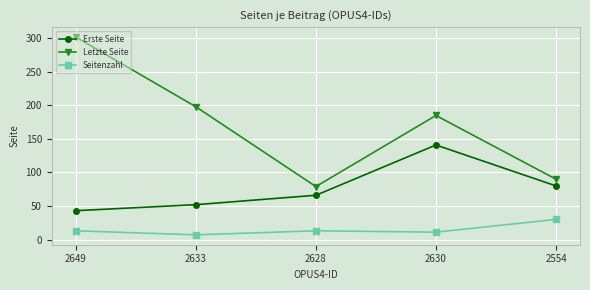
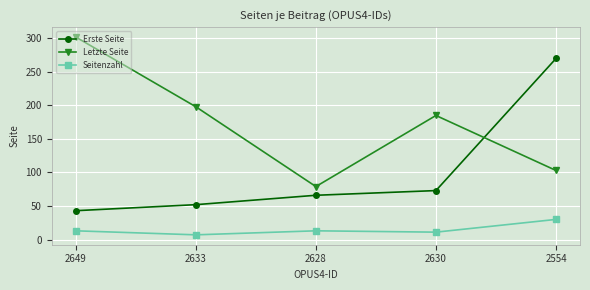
Erste Seite, 2630: 140 -> 70
Erste Seite, 2554: 80 -> 270
Letzte Seite, 2554: 90 -> 100
